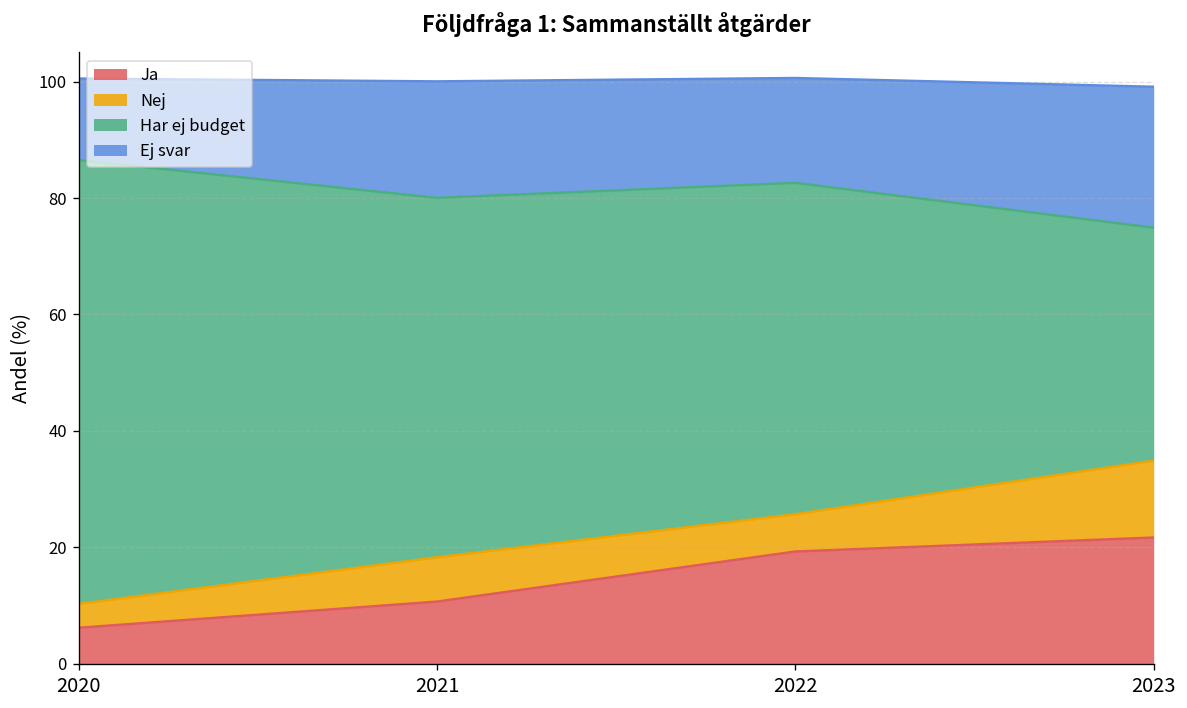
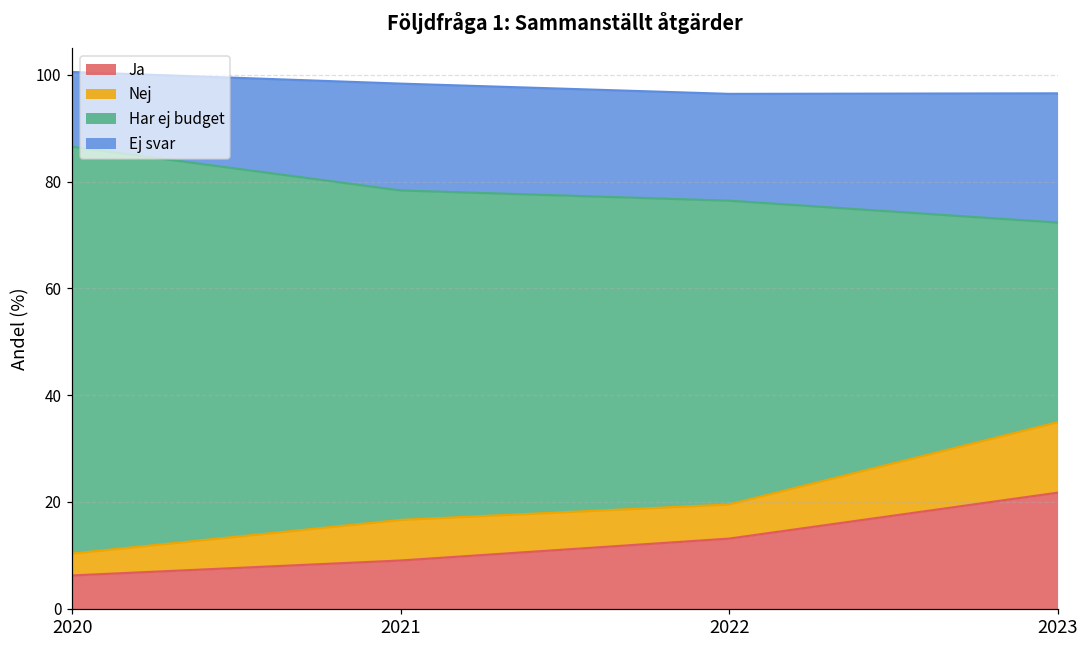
Ja, 2021: 11 -> 9
Ja, 2022: 19 -> 13
Ej svar, 2022: 18 -> 20
Har ej budget, 2023: 40 -> 37
